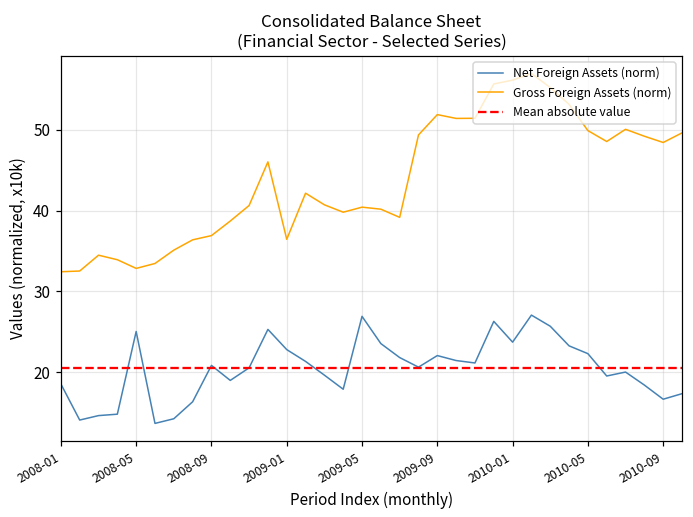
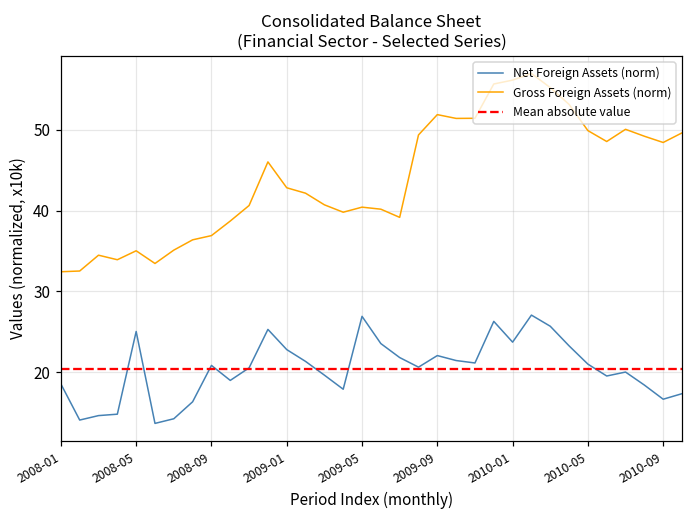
Gross Foreign Assets (norm), 2008-05: 33 -> 35
Gross Foreign Assets (norm), 2009-01: 36 -> 43
Net Foreign Assets (norm), 2010-05: 22 -> 21
